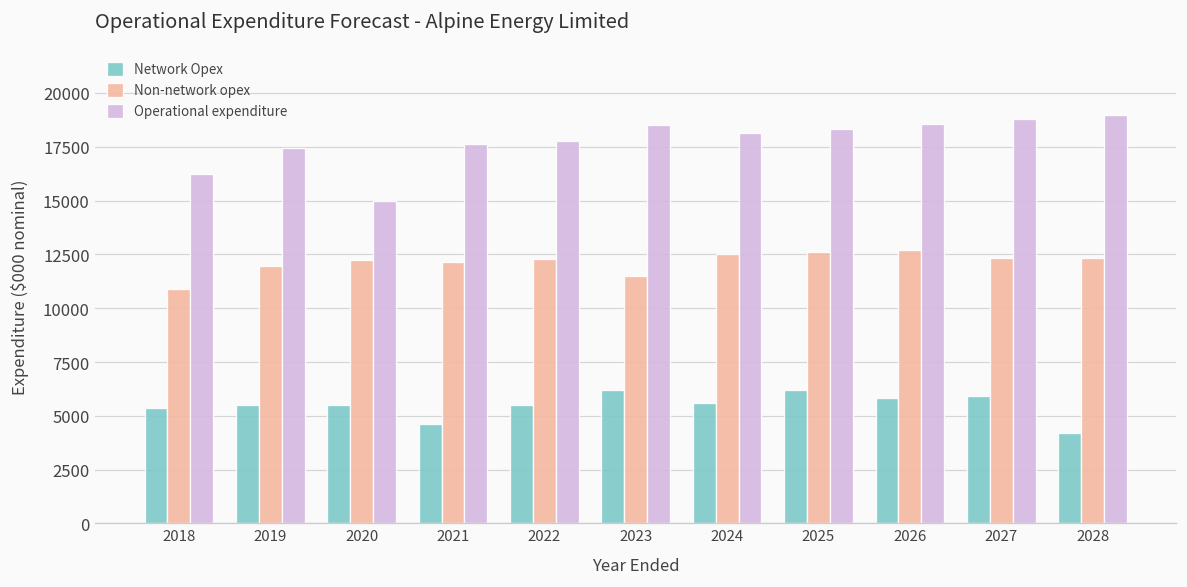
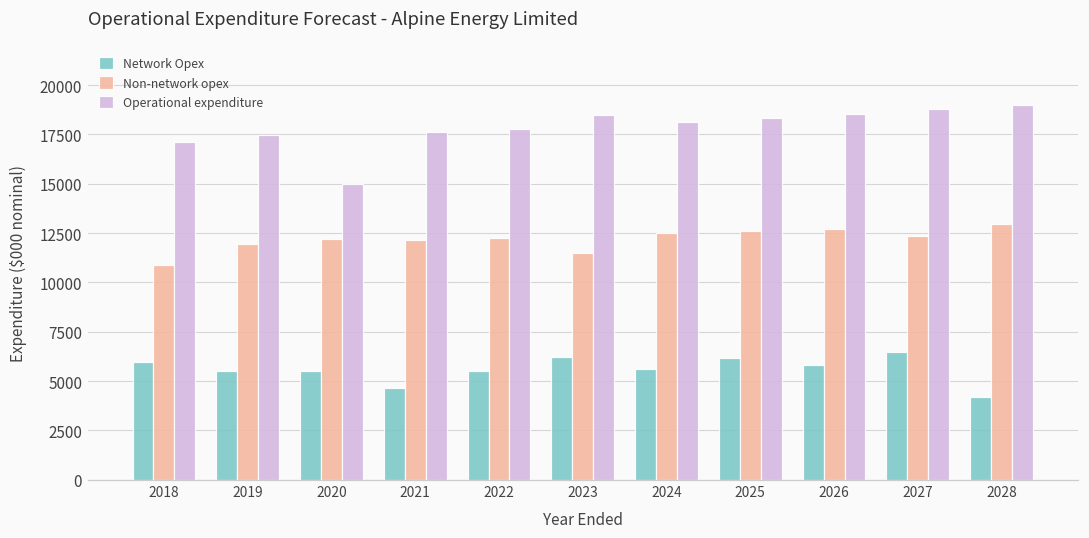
Network Opex, 2018: 5300 -> 5900
Operational expenditure, 2018: 16200 -> 17100
Network Opex, 2027: 5900 -> 6500
Non-network opex, 2028: 12300 -> 13000
